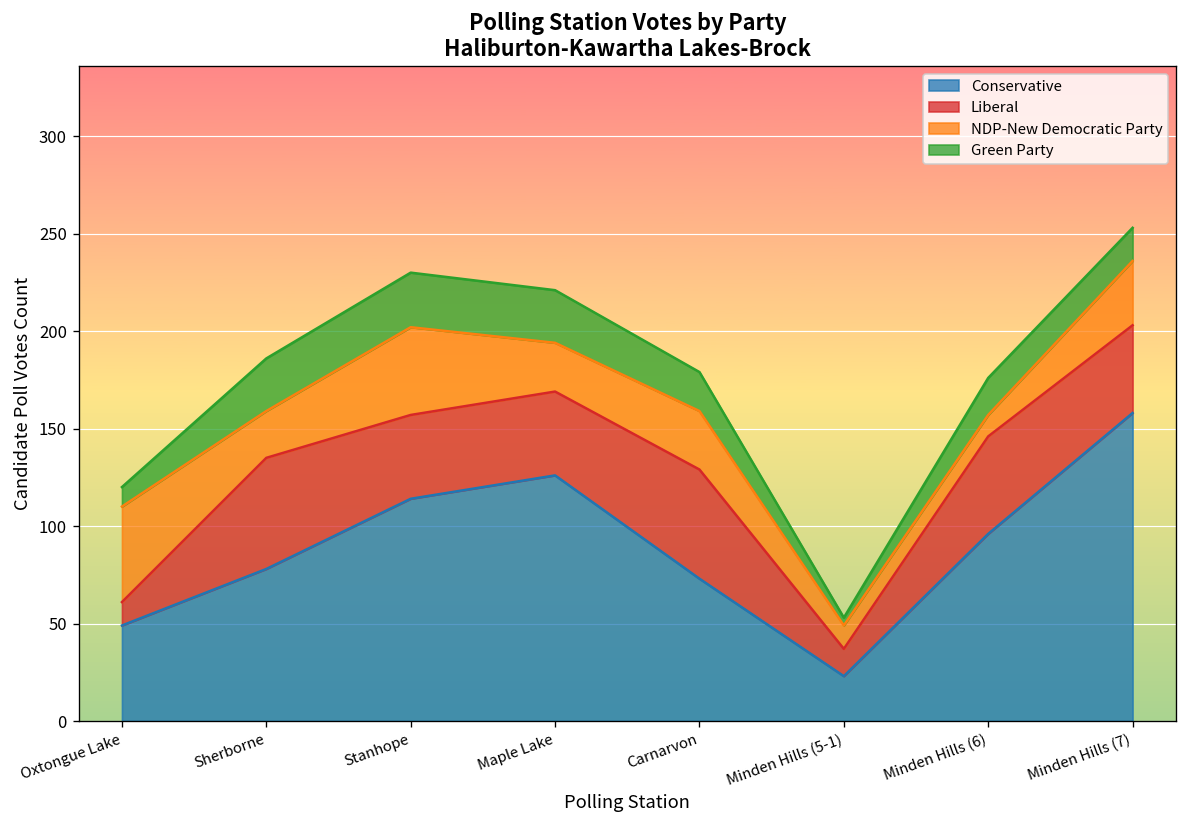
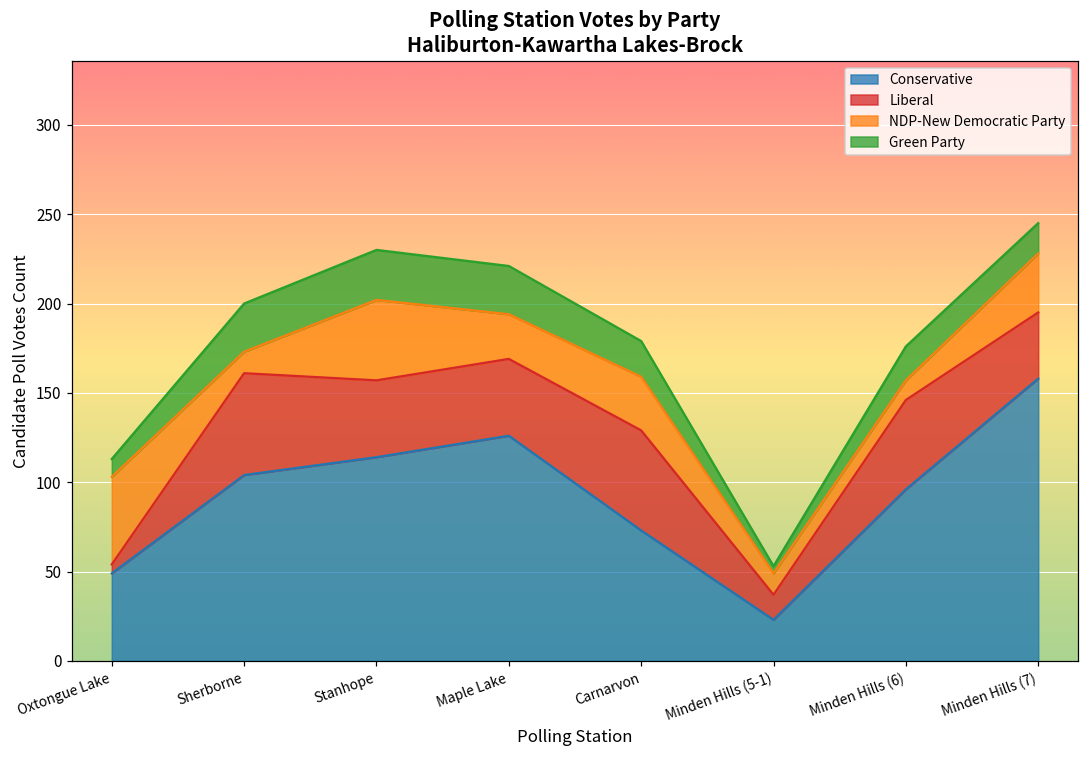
Liberal, Oxtongue Lake: 12 -> 5
Conservative, Sherborne: 78 -> 104
NDP-New Democratic Party, Sherborne: 24 -> 12
Liberal, Minden Hills (7): 45 -> 37
